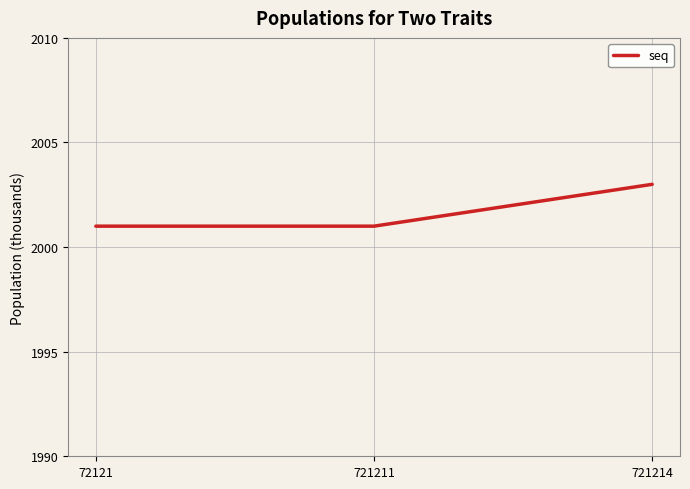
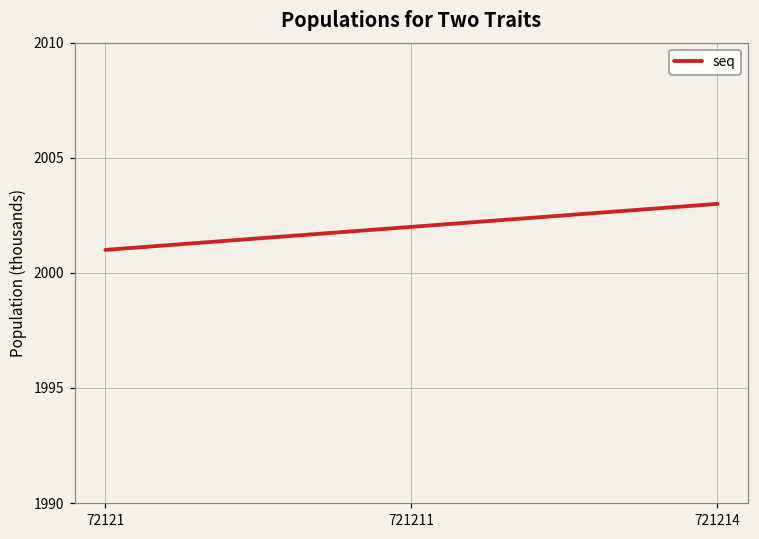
721211: 2001 -> 2002
